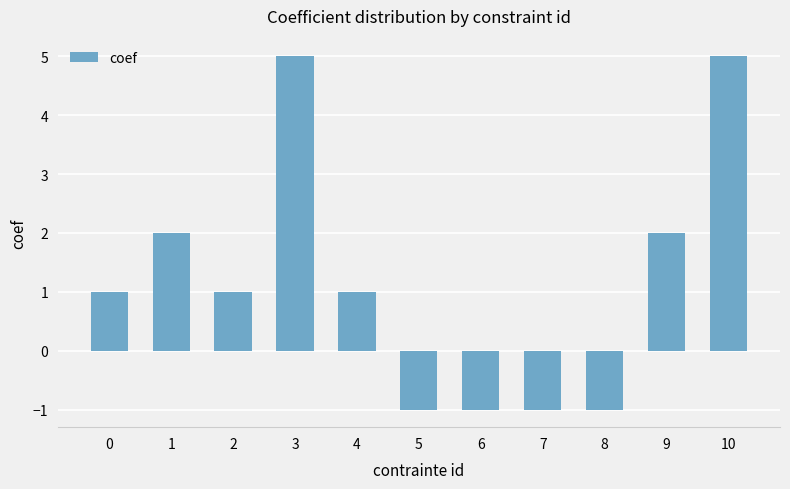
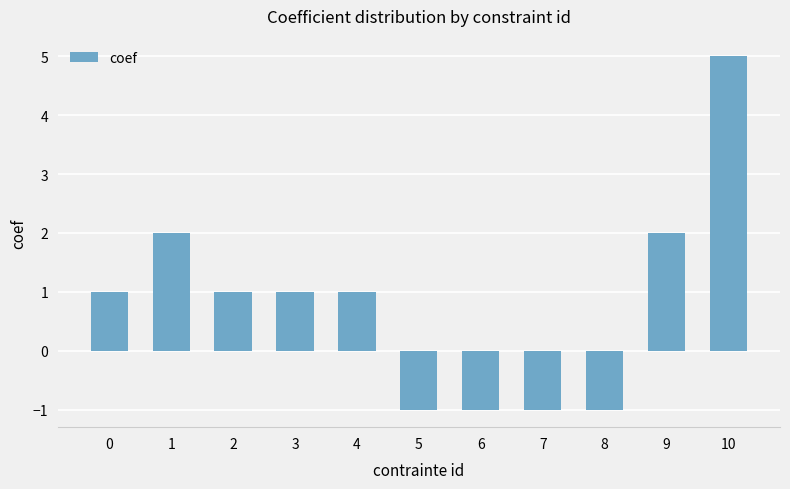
3: 5 -> 1
